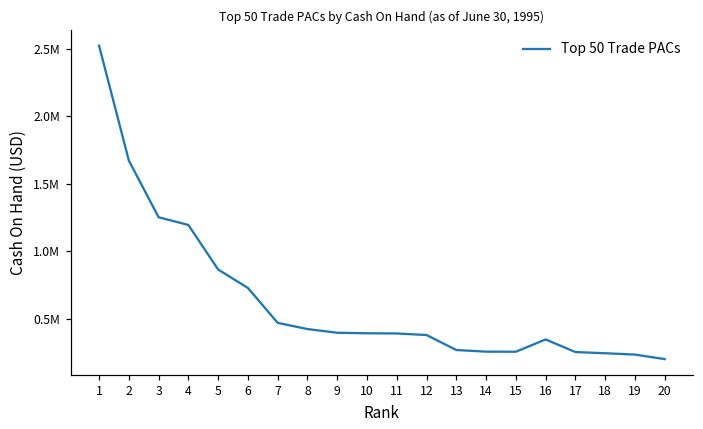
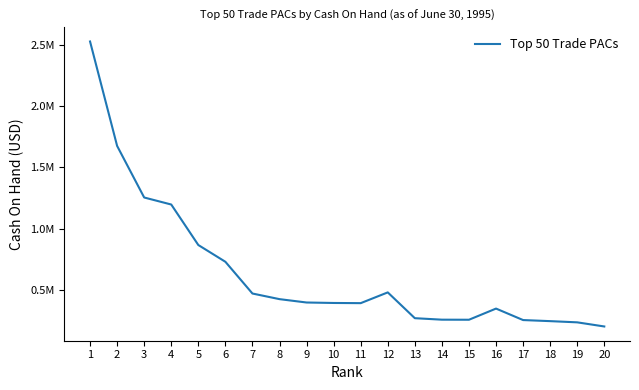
12: 380000 -> 480000
